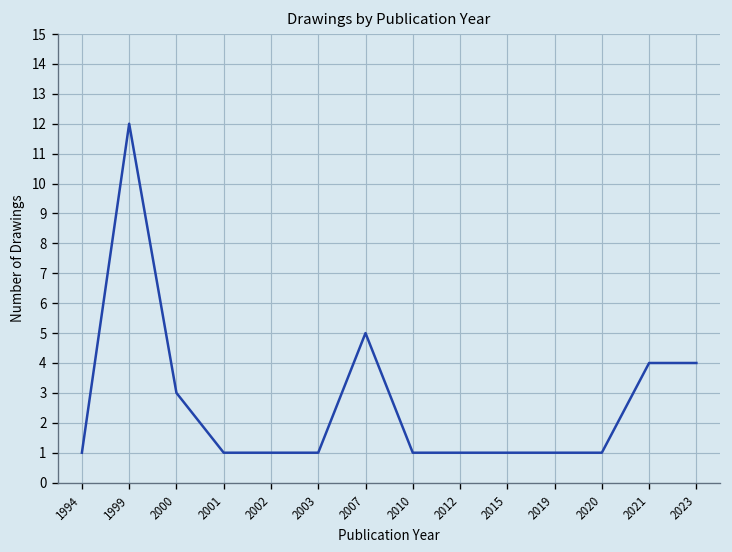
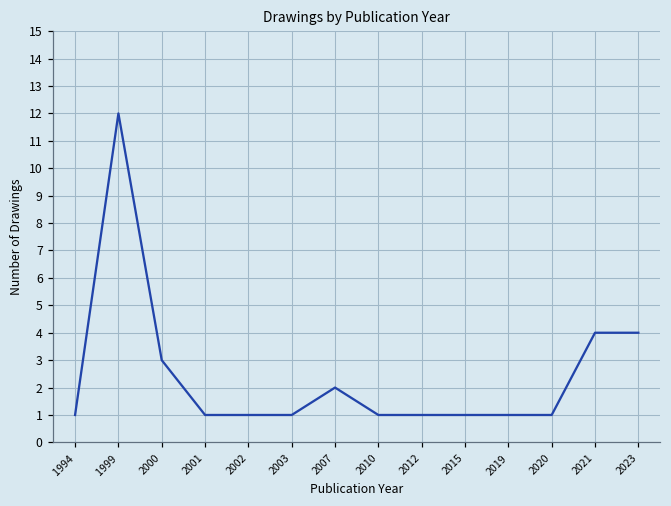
2007: 5 -> 2
